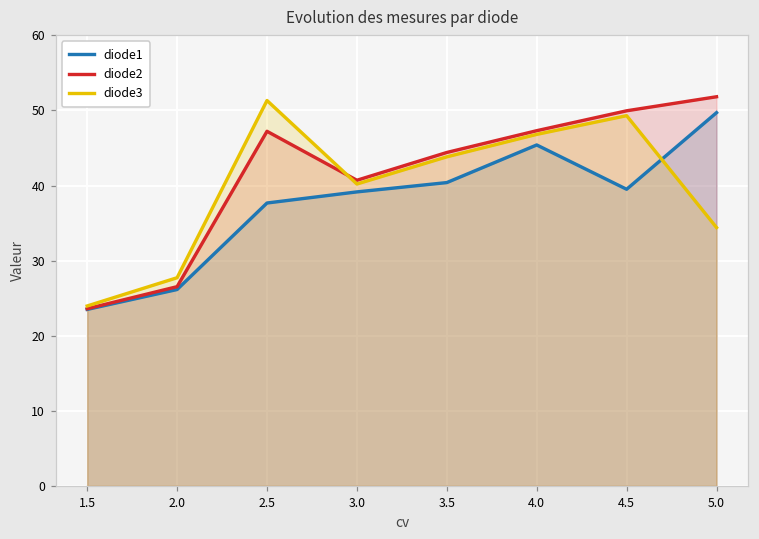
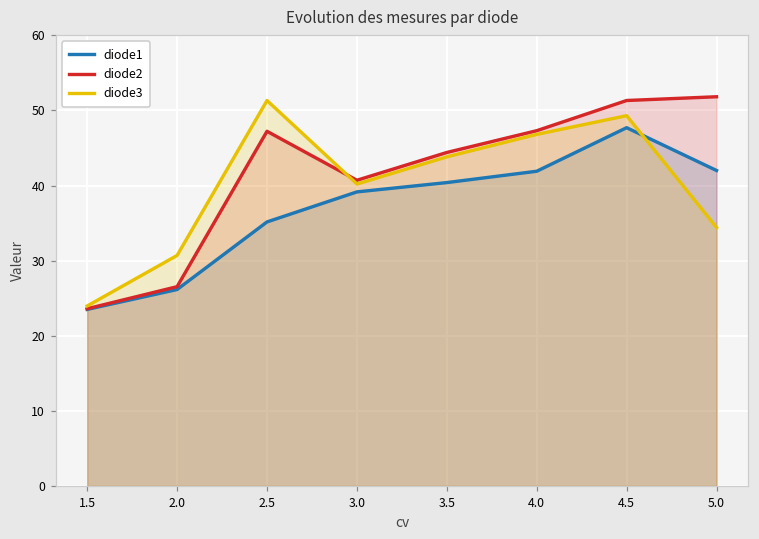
diode3, 2.0: 28 -> 31
diode1, 2.5: 38 -> 35
diode1, 4.0: 45 -> 42
diode1, 4.5: 40 -> 48
diode2, 4.5: 50 -> 51
diode1, 5.0: 50 -> 42
